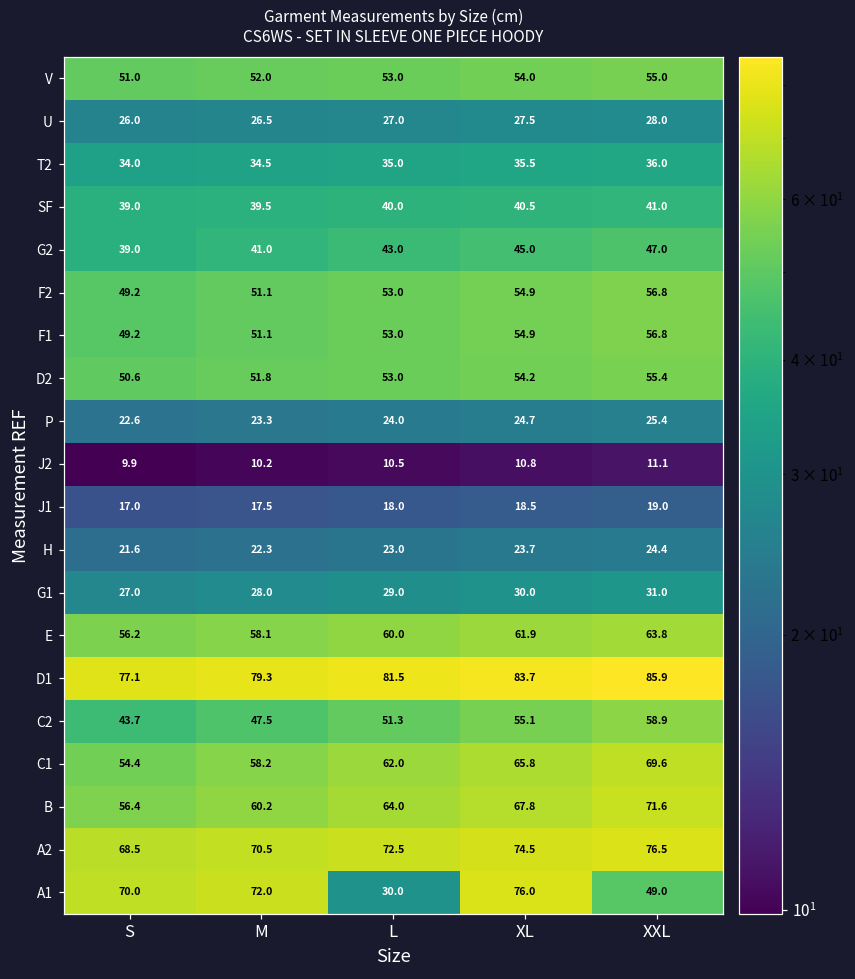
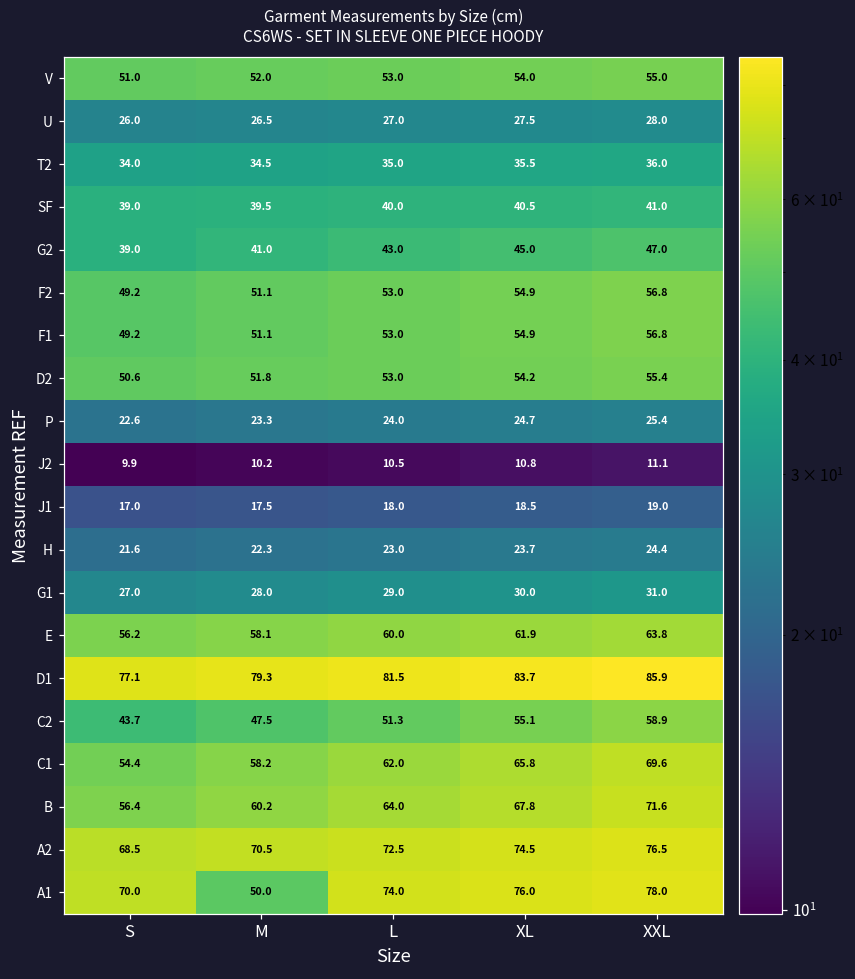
A1, M: 72.0 -> 50.0
A1, L: 30.0 -> 74.0
A1, XXL: 49.0 -> 78.0
